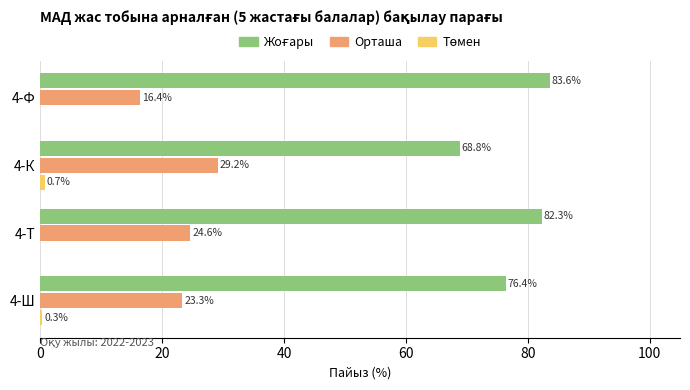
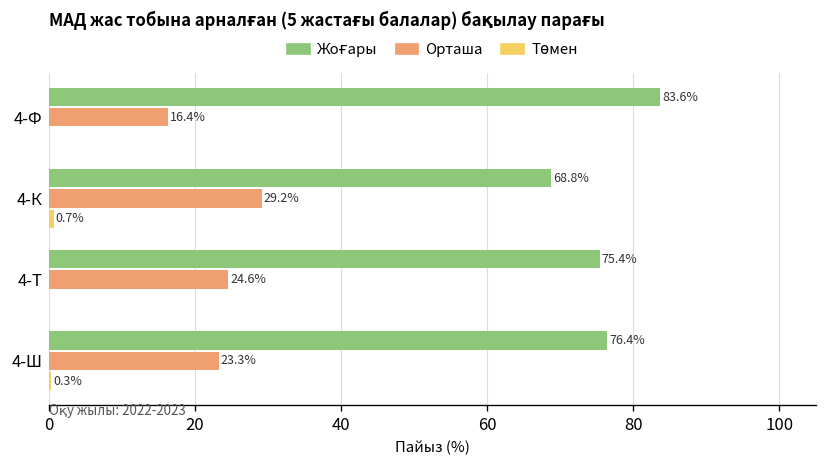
Жоғары, 4-Т: 82.3% -> 75.4%
